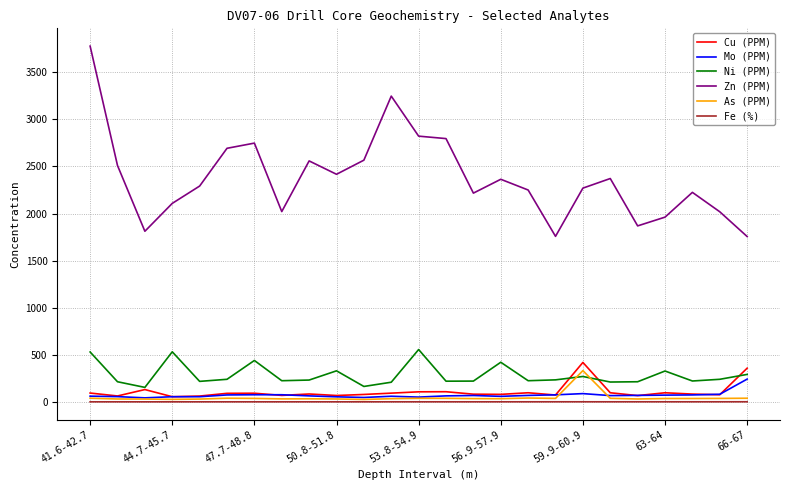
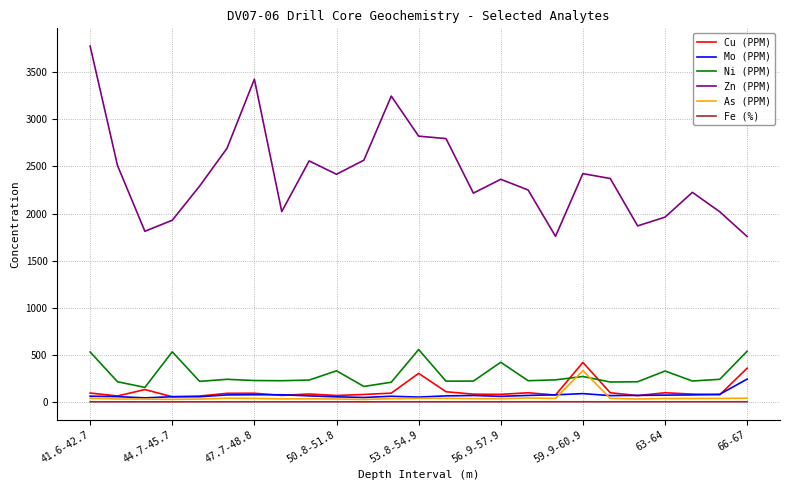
Zn (PPM), 44.7-45.7: 2100 -> 1900
Ni (PPM), 47.7-48.8: 400 -> 200
Zn (PPM), 47.7-48.8: 2700 -> 3400
Cu (PPM), 53.8-54.9: 100 -> 300
Zn (PPM), 59.9-60.9: 2300 -> 2400
Ni (PPM), 66-67: 300 -> 500
